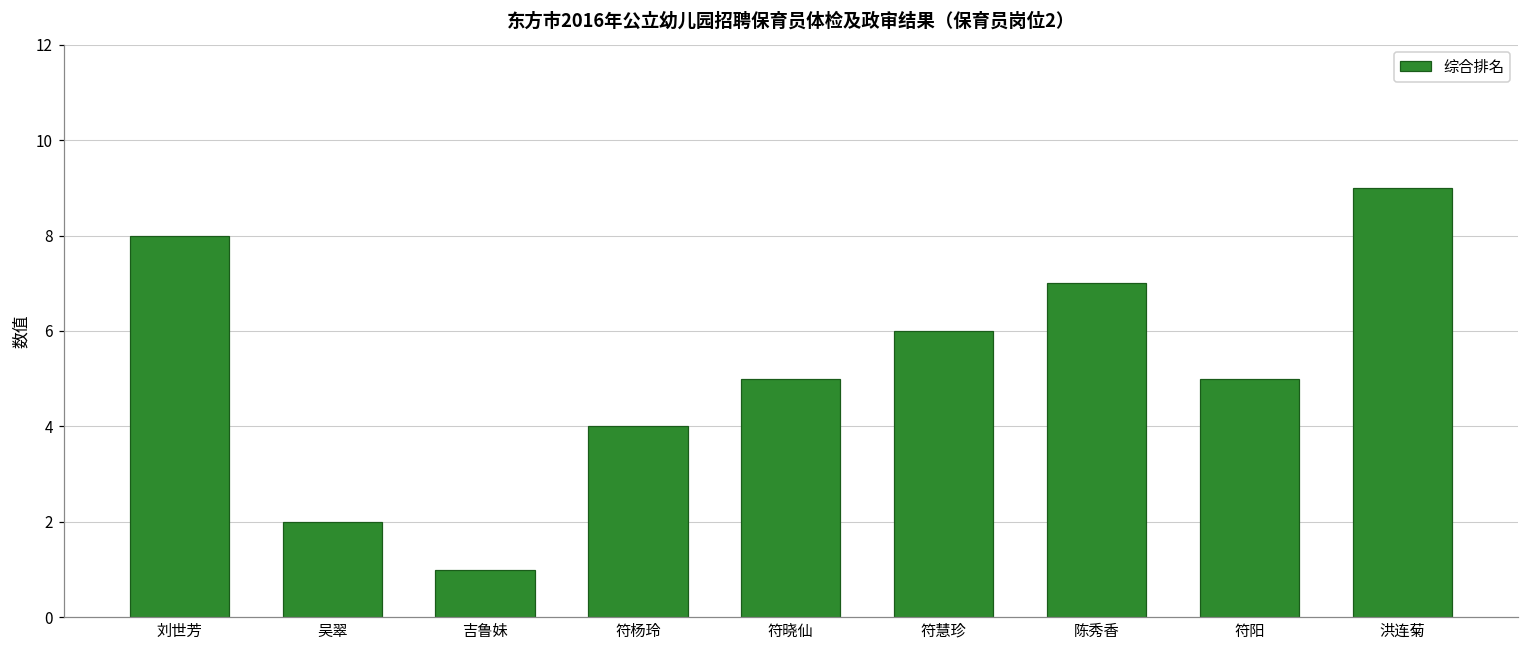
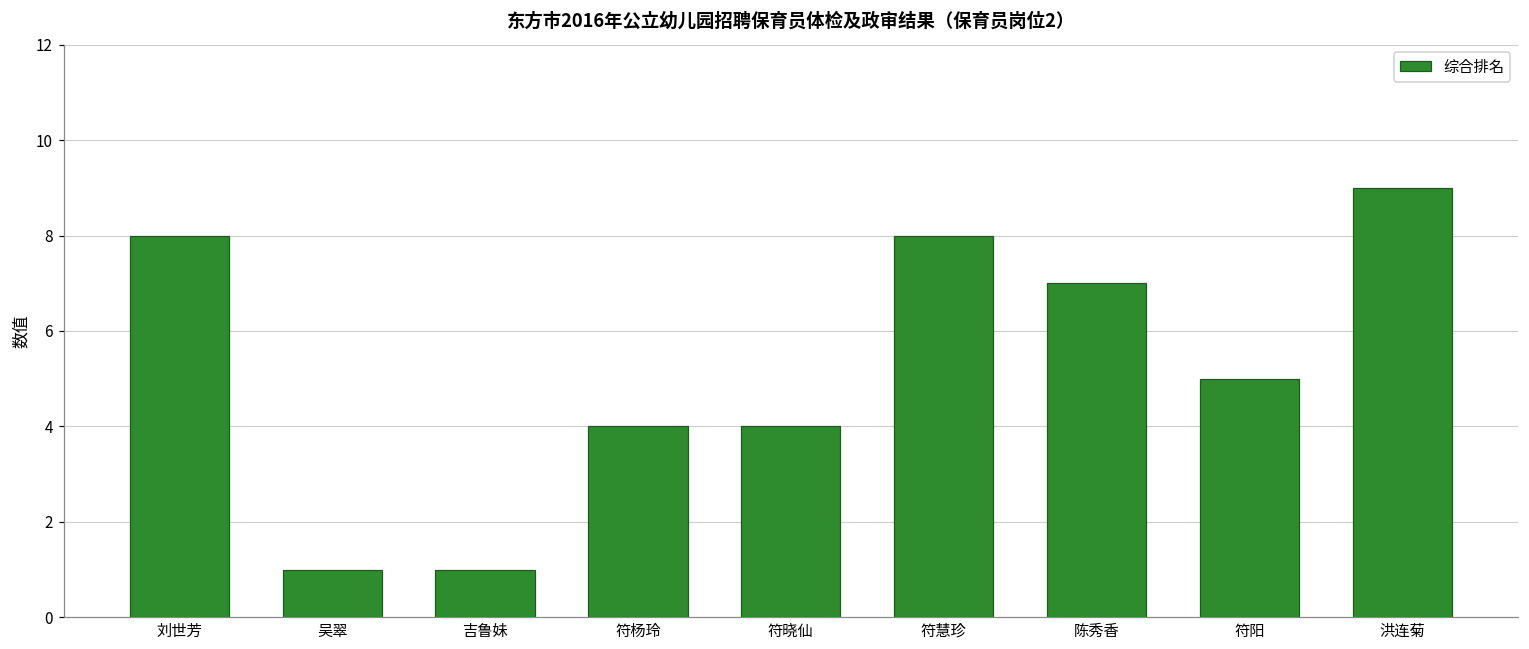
吴翠: 2 -> 1
符晓仙: 5 -> 4
符慧珍: 6 -> 8
